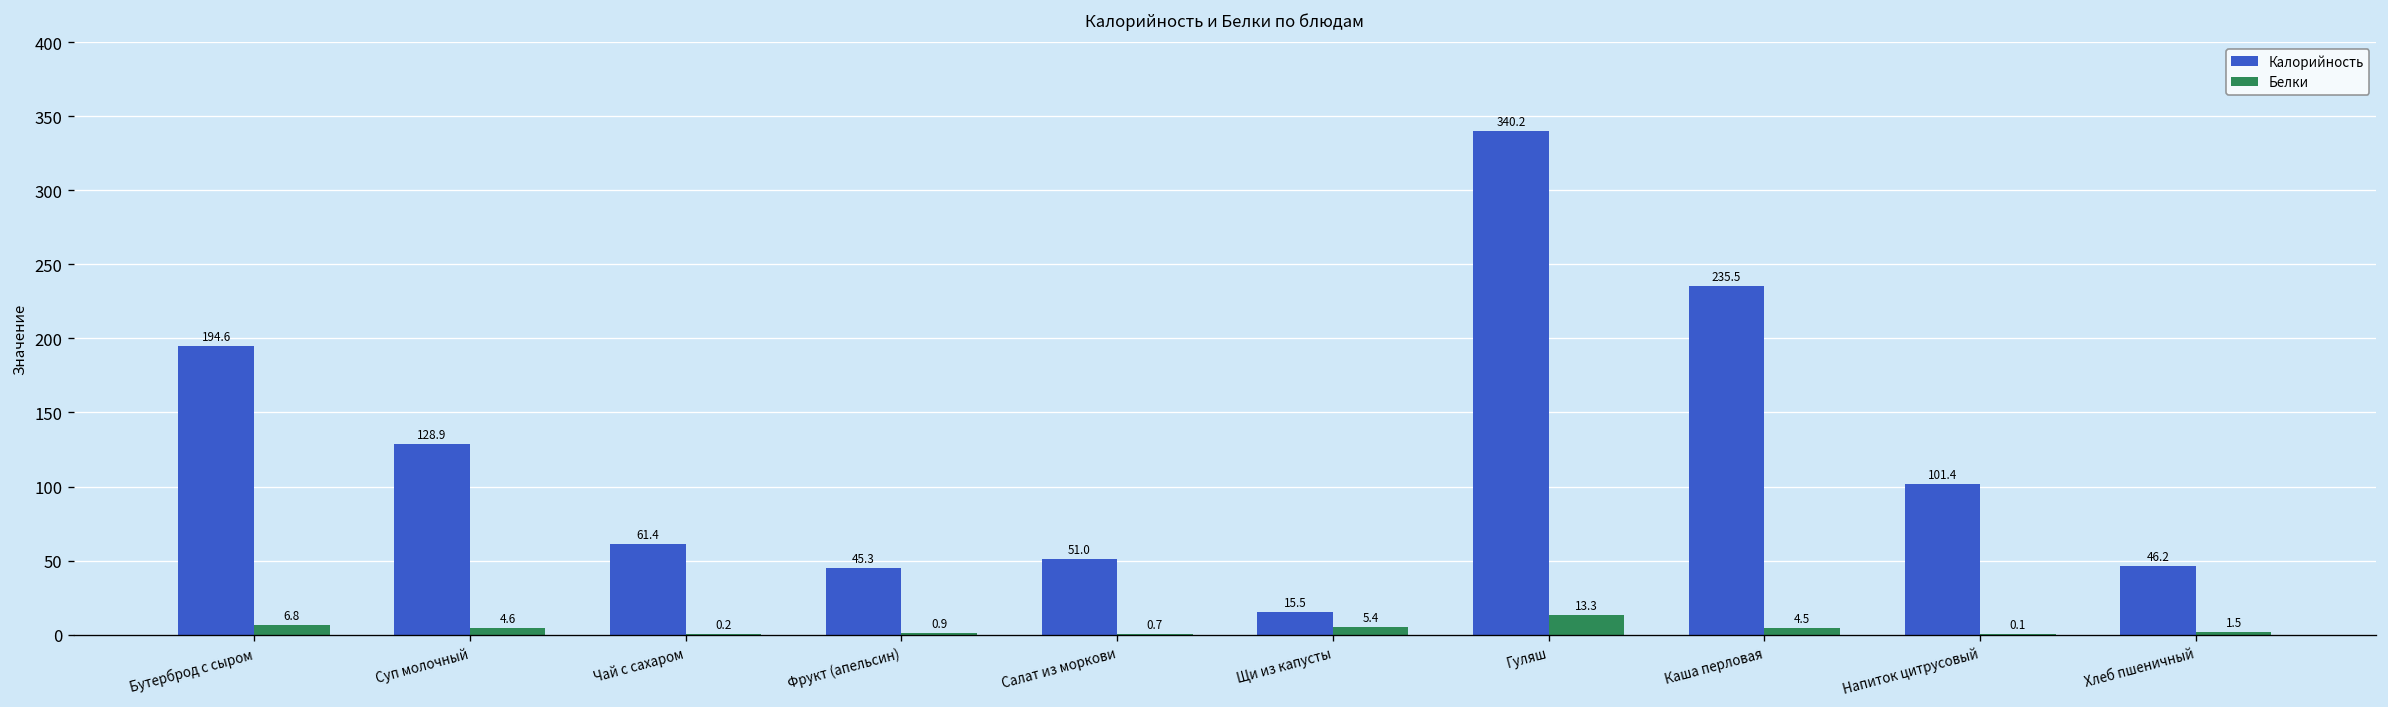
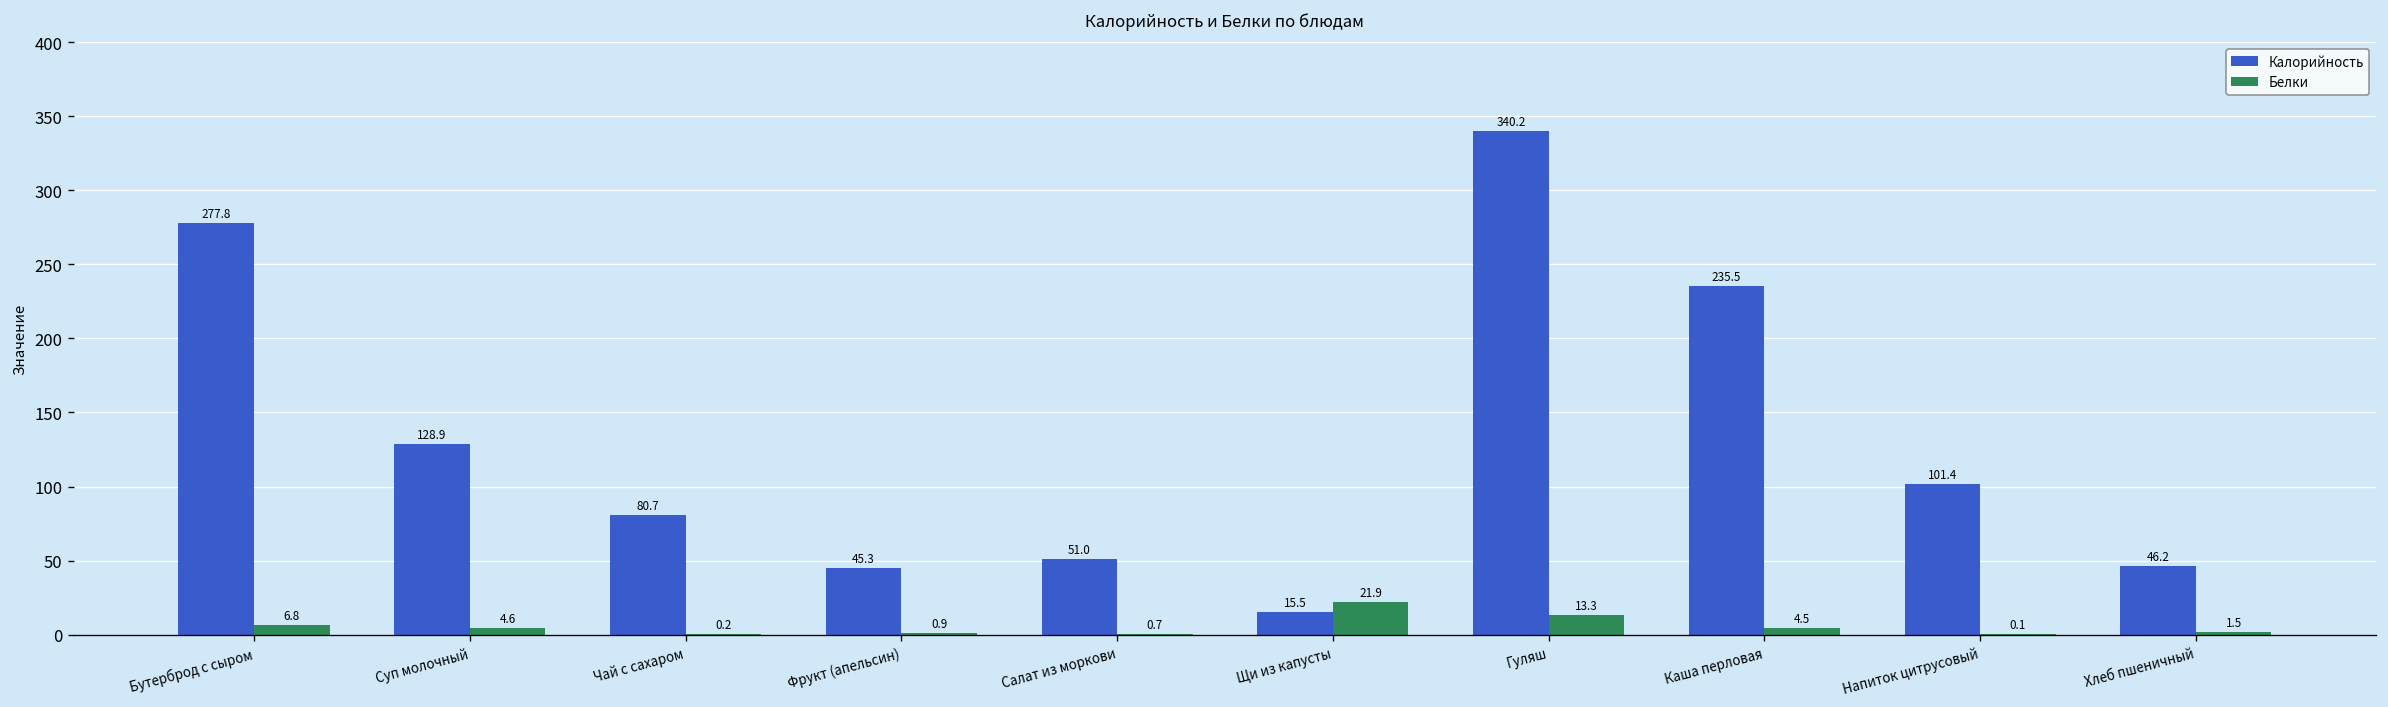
Калорийность, Бутерброд с сыром: 194.6 -> 277.8
Калорийность, Чай с сахаром: 61.4 -> 80.7
Белки, Щи из капусты: 5.4 -> 21.9
